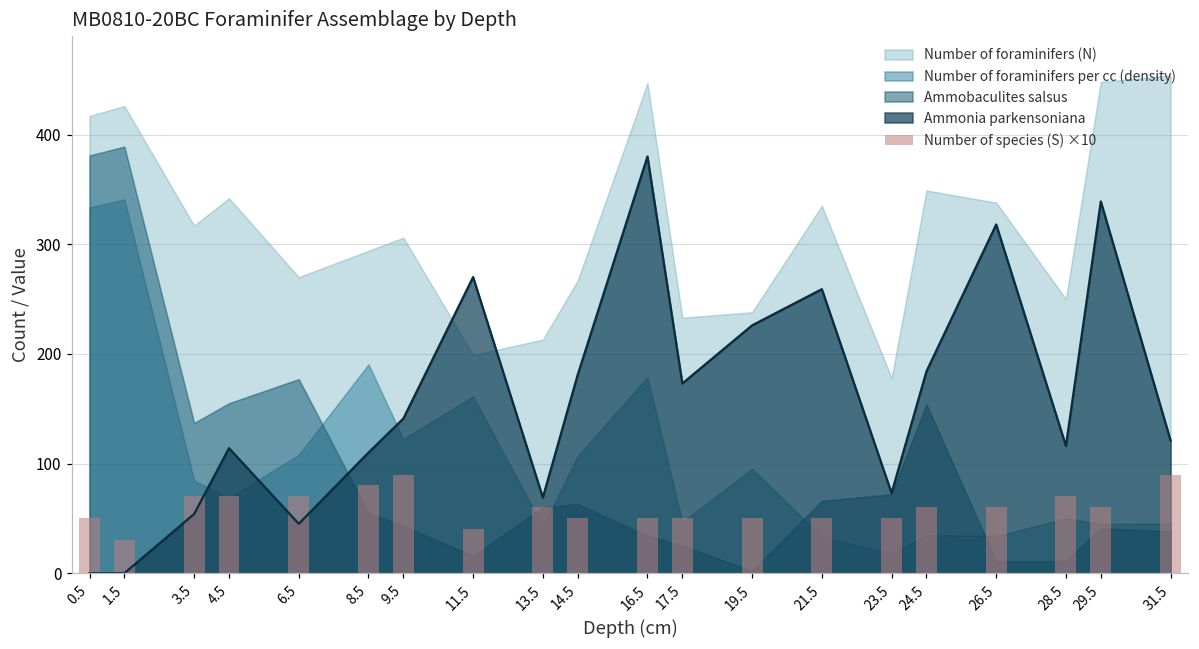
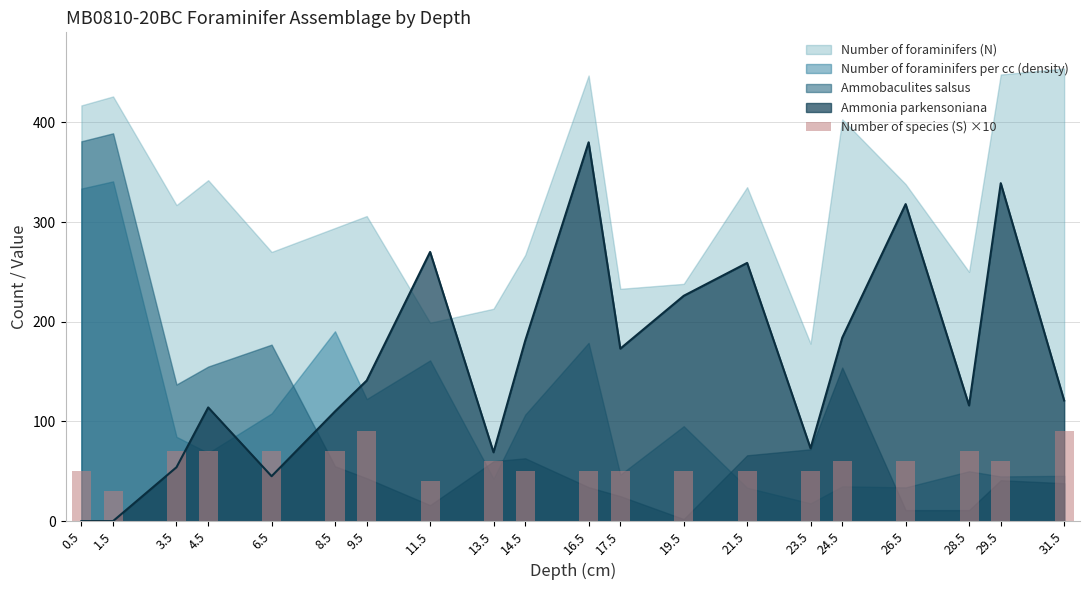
Number of species (S) ×10, 8.5: 80 -> 70
Number of foraminifers (N), 24.5: 350 -> 400
